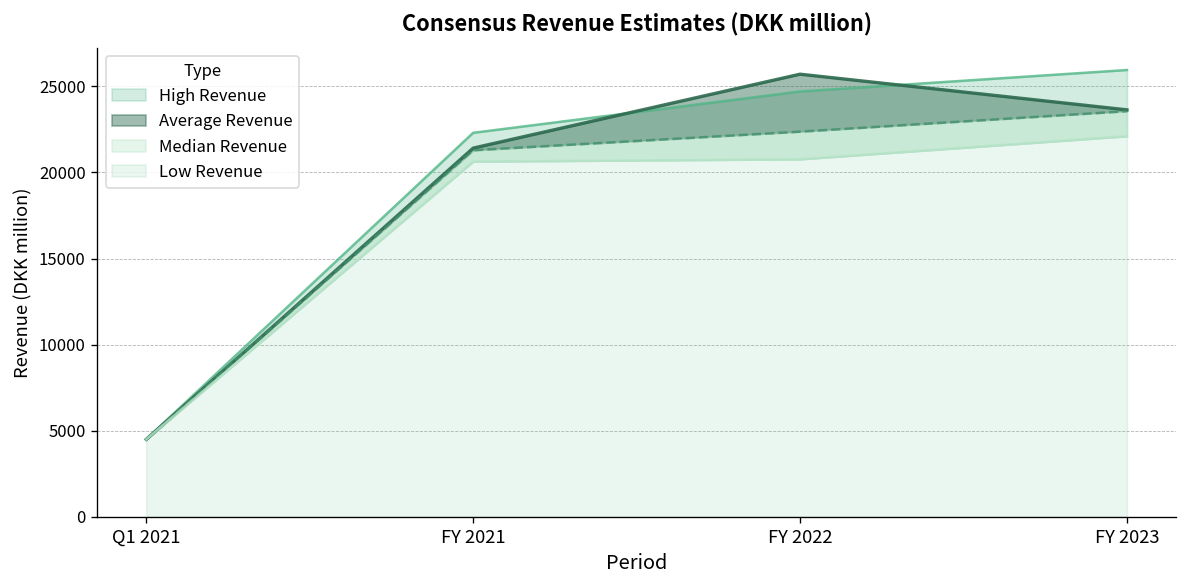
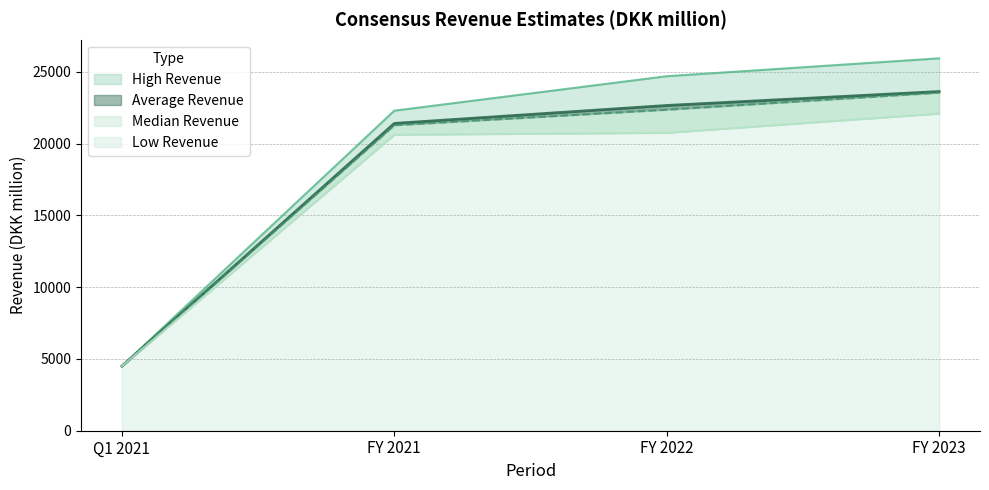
Average Revenue, FY 2022: 25700 -> 22700
